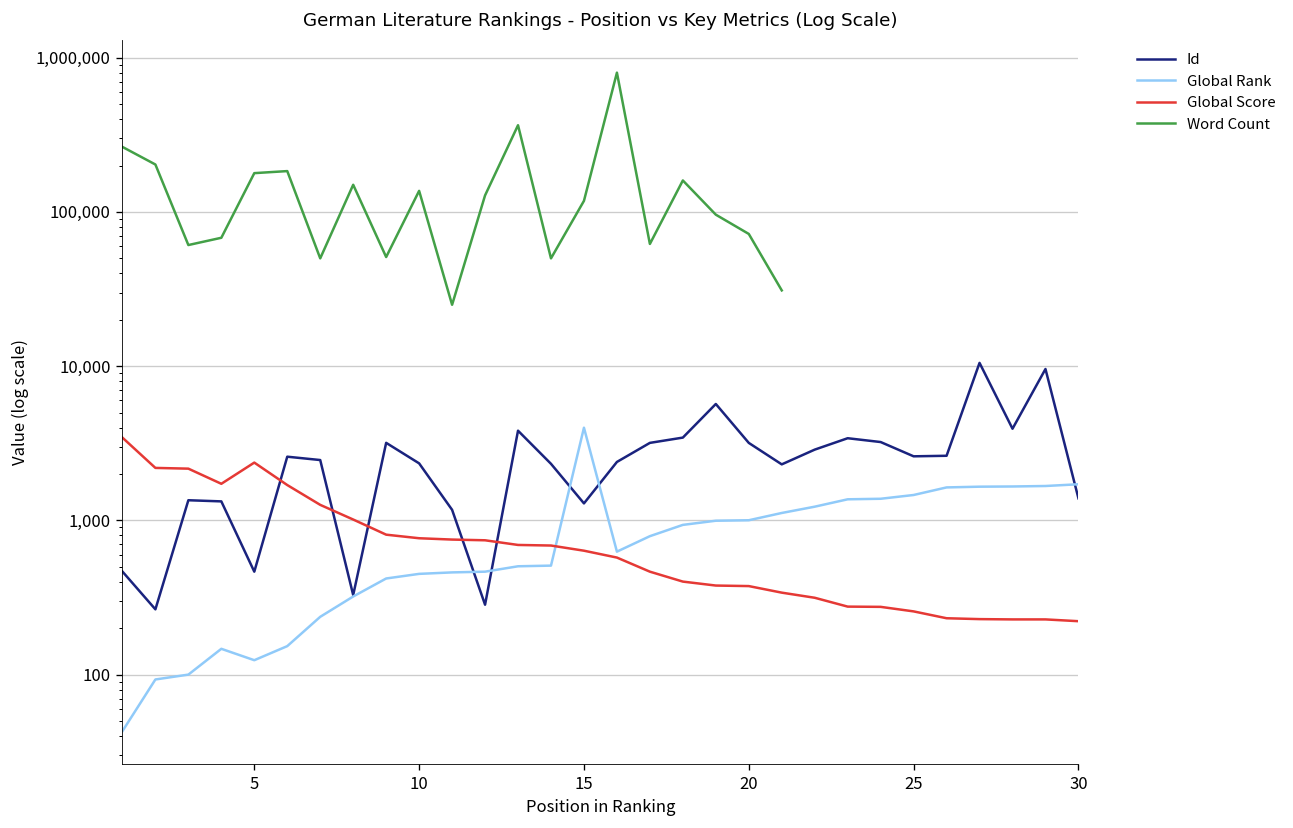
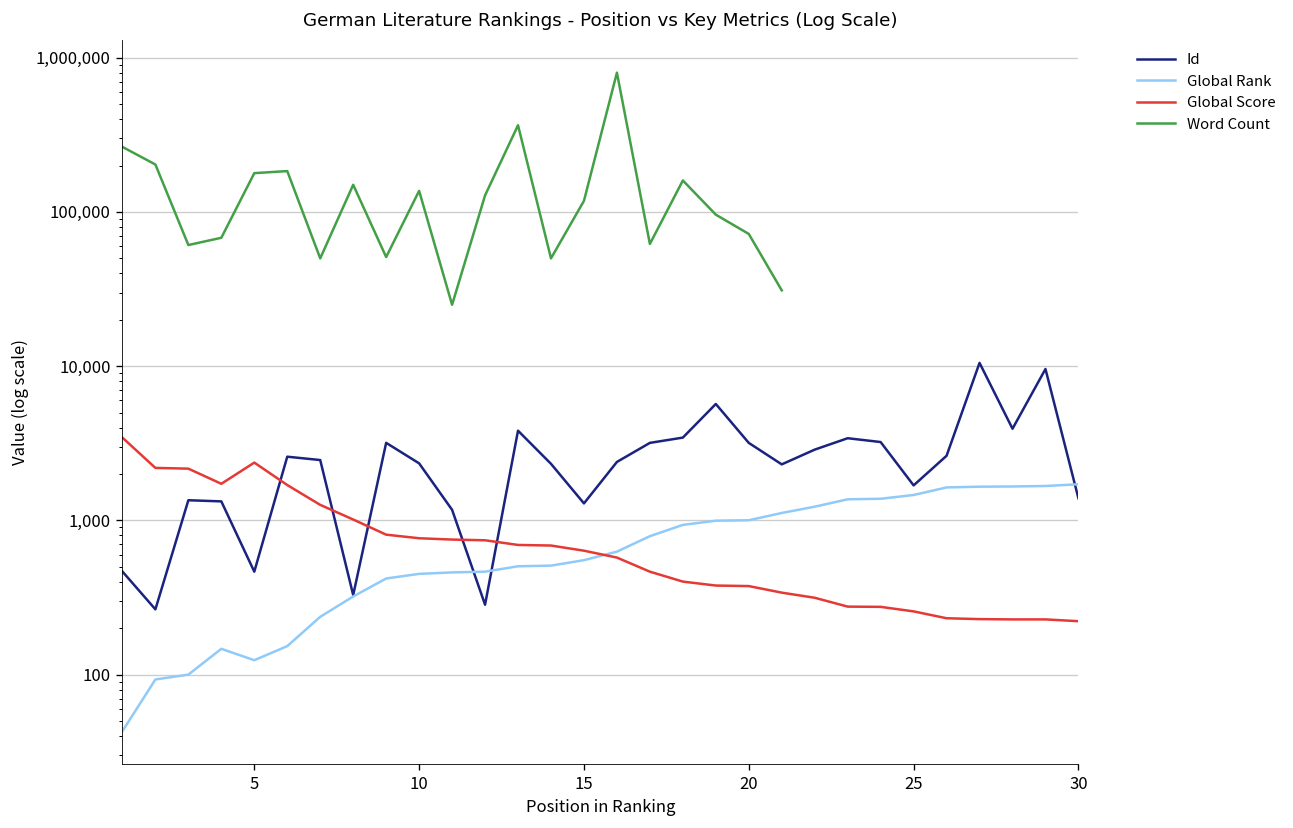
Global Rank, 15: 4,000 -> 550
Id, 25: 2,600 -> 1,700
